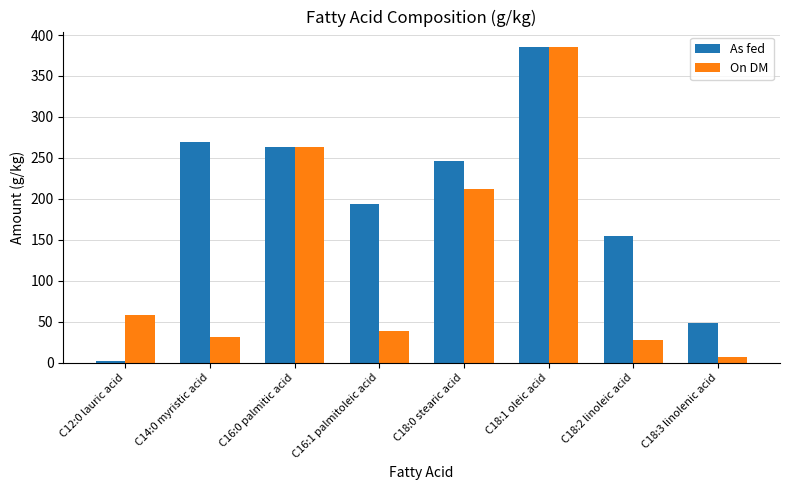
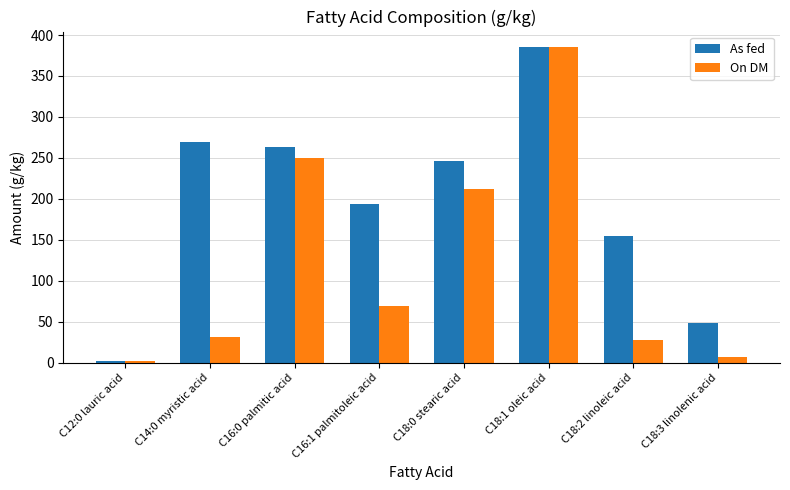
On DM, C12:0 lauric acid: 60 -> 0
On DM, C16:0 palmitic acid: 260 -> 250
On DM, C16:1 palmitoleic acid: 40 -> 70
